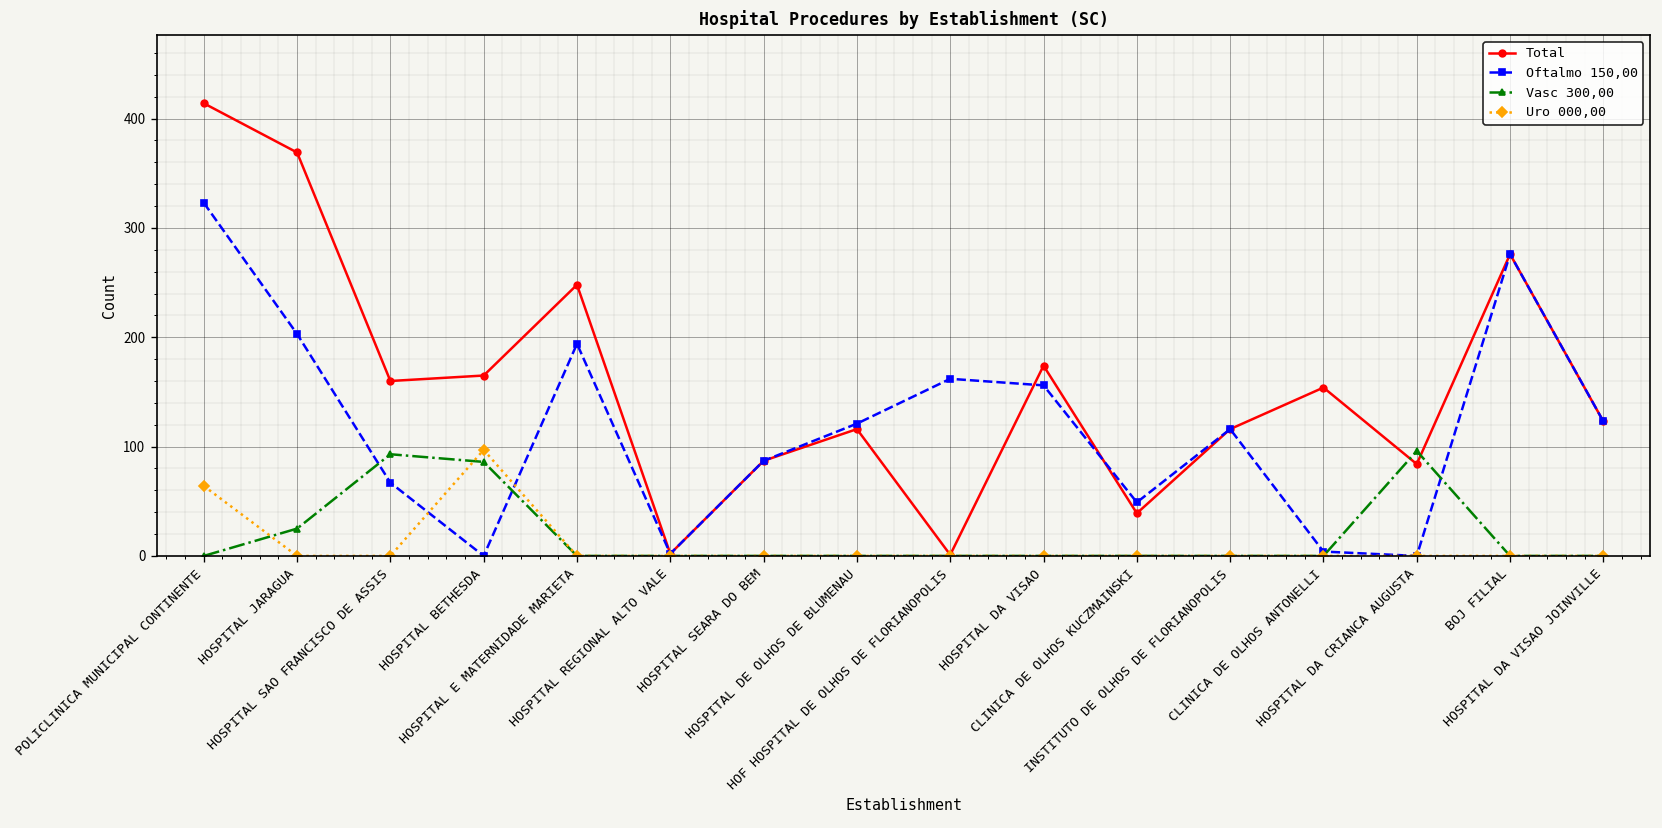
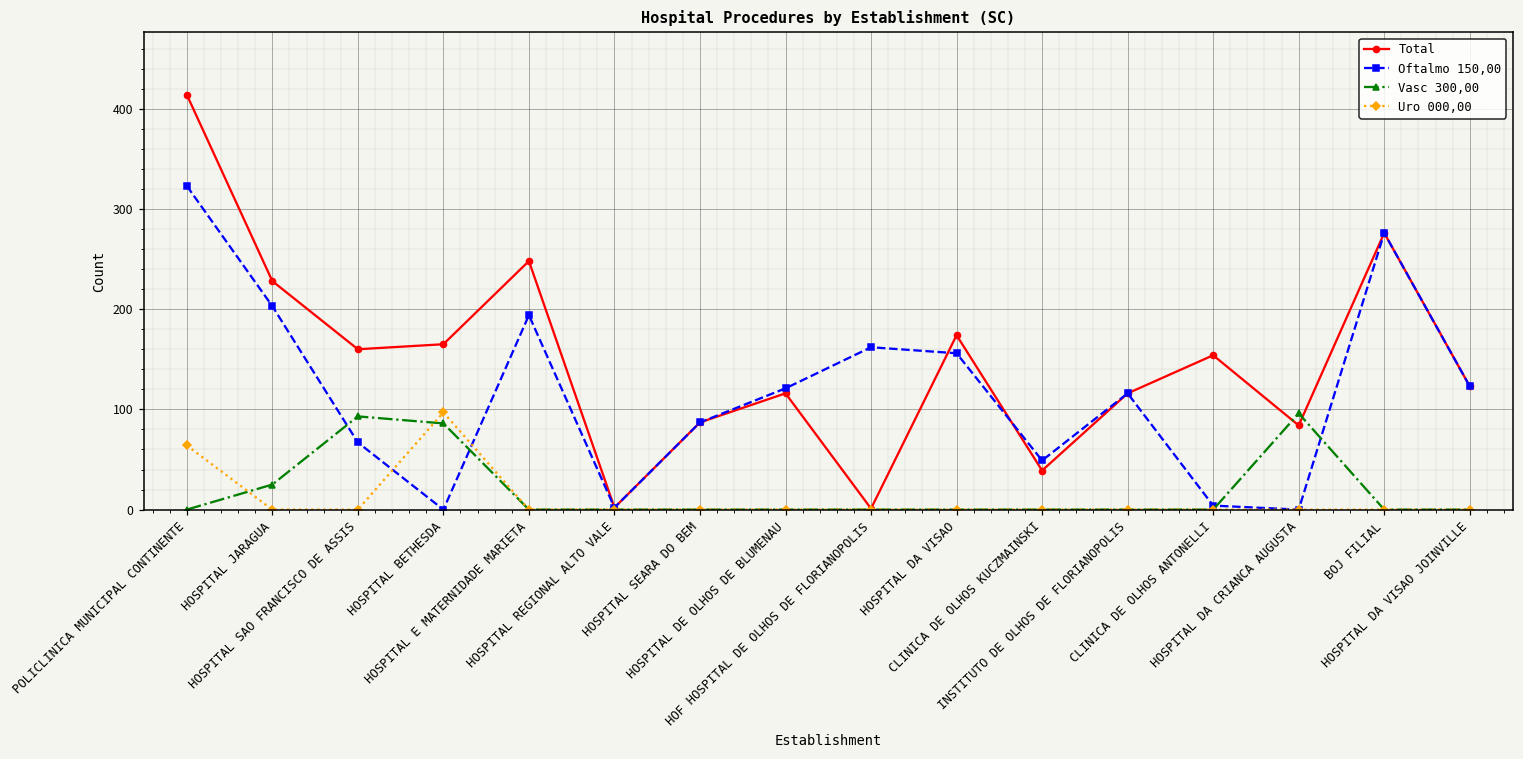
Total, HOSPITAL JARAGUA: 370 -> 230
